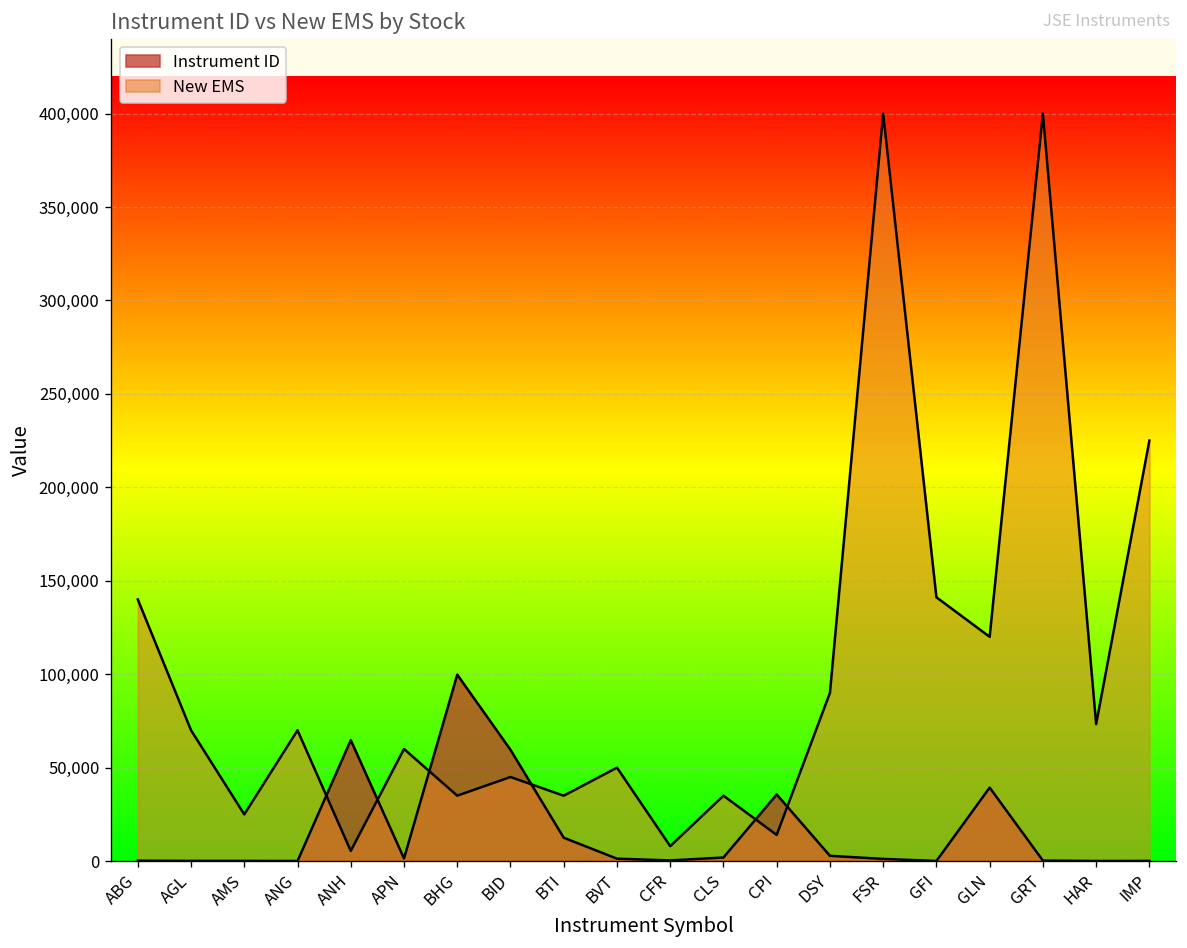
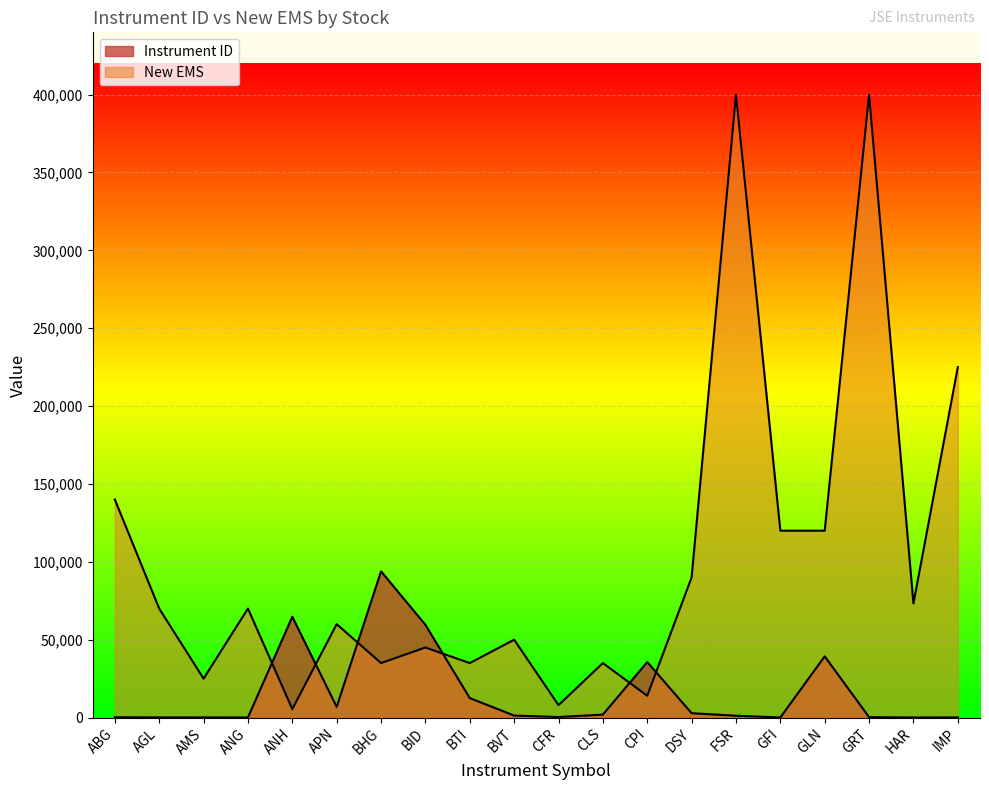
Instrument ID, APN: 1,000 -> 7,000
Instrument ID, BHG: 100,000 -> 94,000
New EMS, GFI: 141,000 -> 120,000
